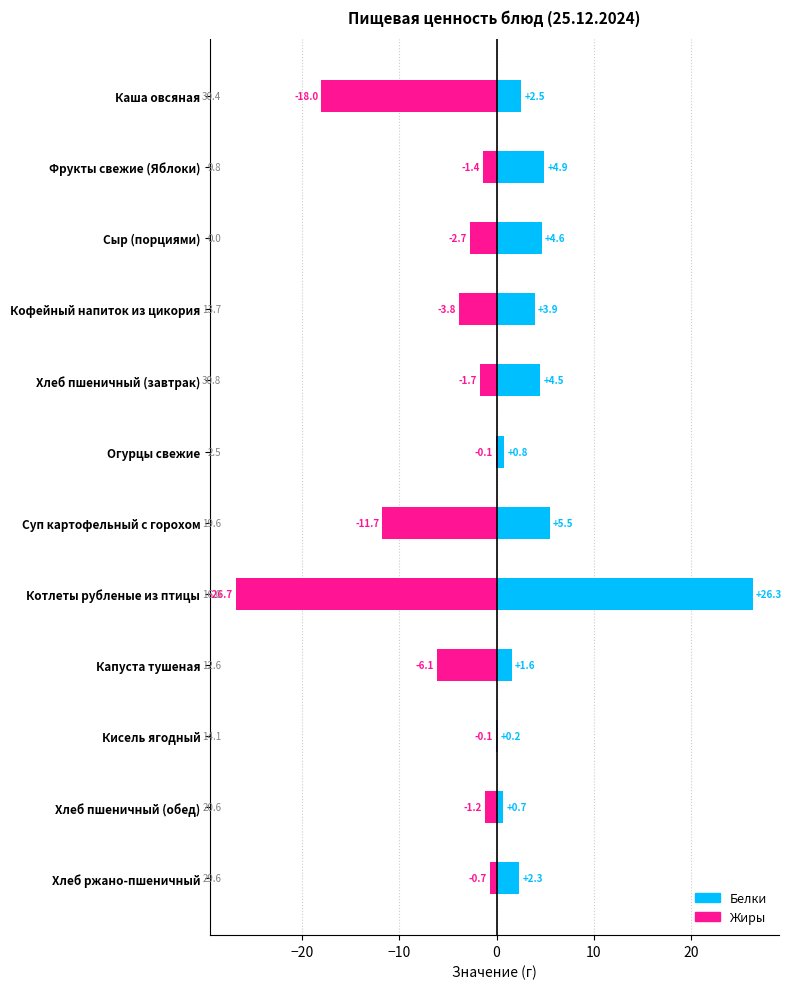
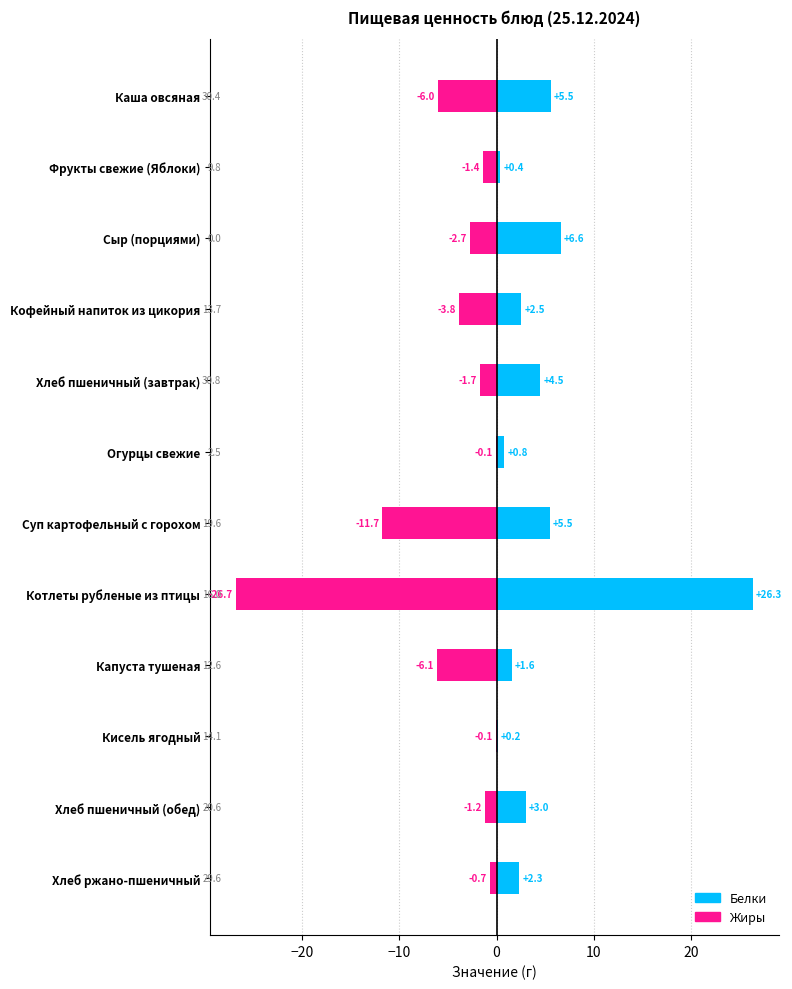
Белки, Каша овсяная: +2.5 -> +5.5
Жиры, Каша овсяная: -18.0 -> -6.0
Белки, Фрукты свежие (Яблоки): +4.9 -> +0.4
Белки, Сыр (порциями): +4.6 -> +6.6
Белки, Кофейный напиток из цикория: +3.9 -> +2.5
Белки, Хлеб пшеничный (обед): +0.7 -> +3.0
